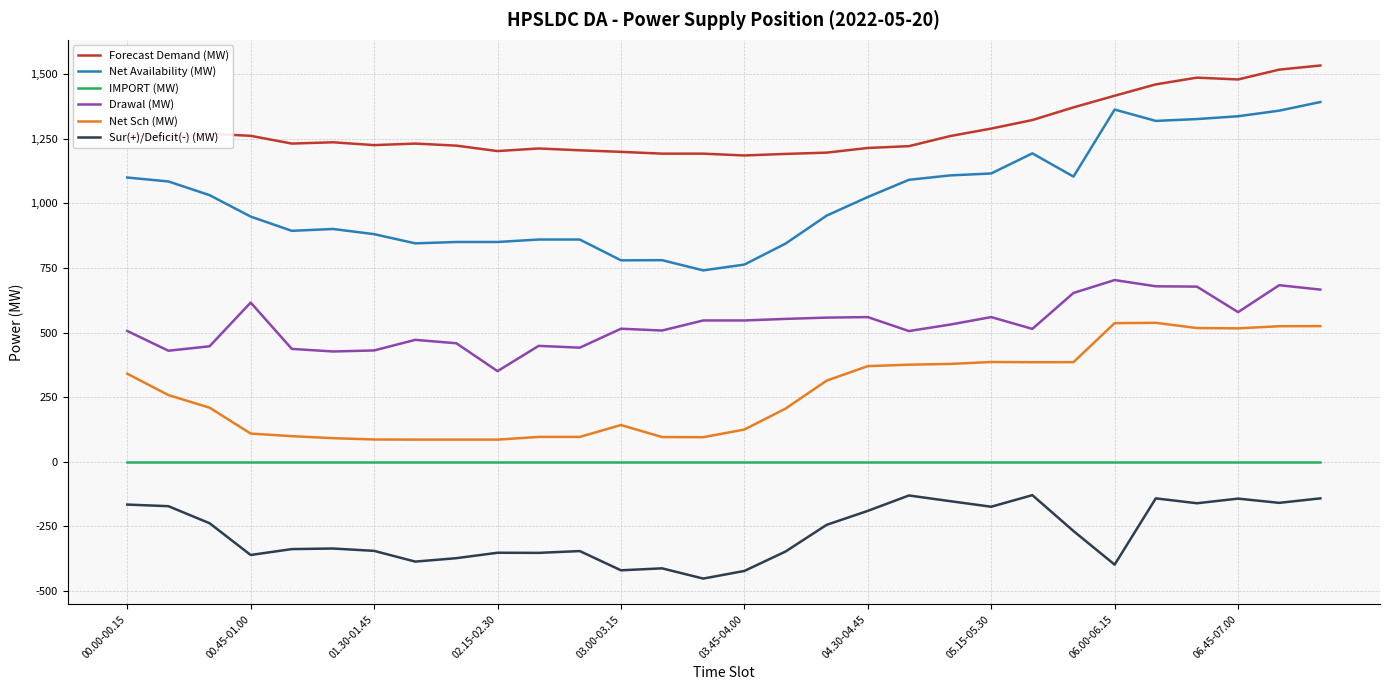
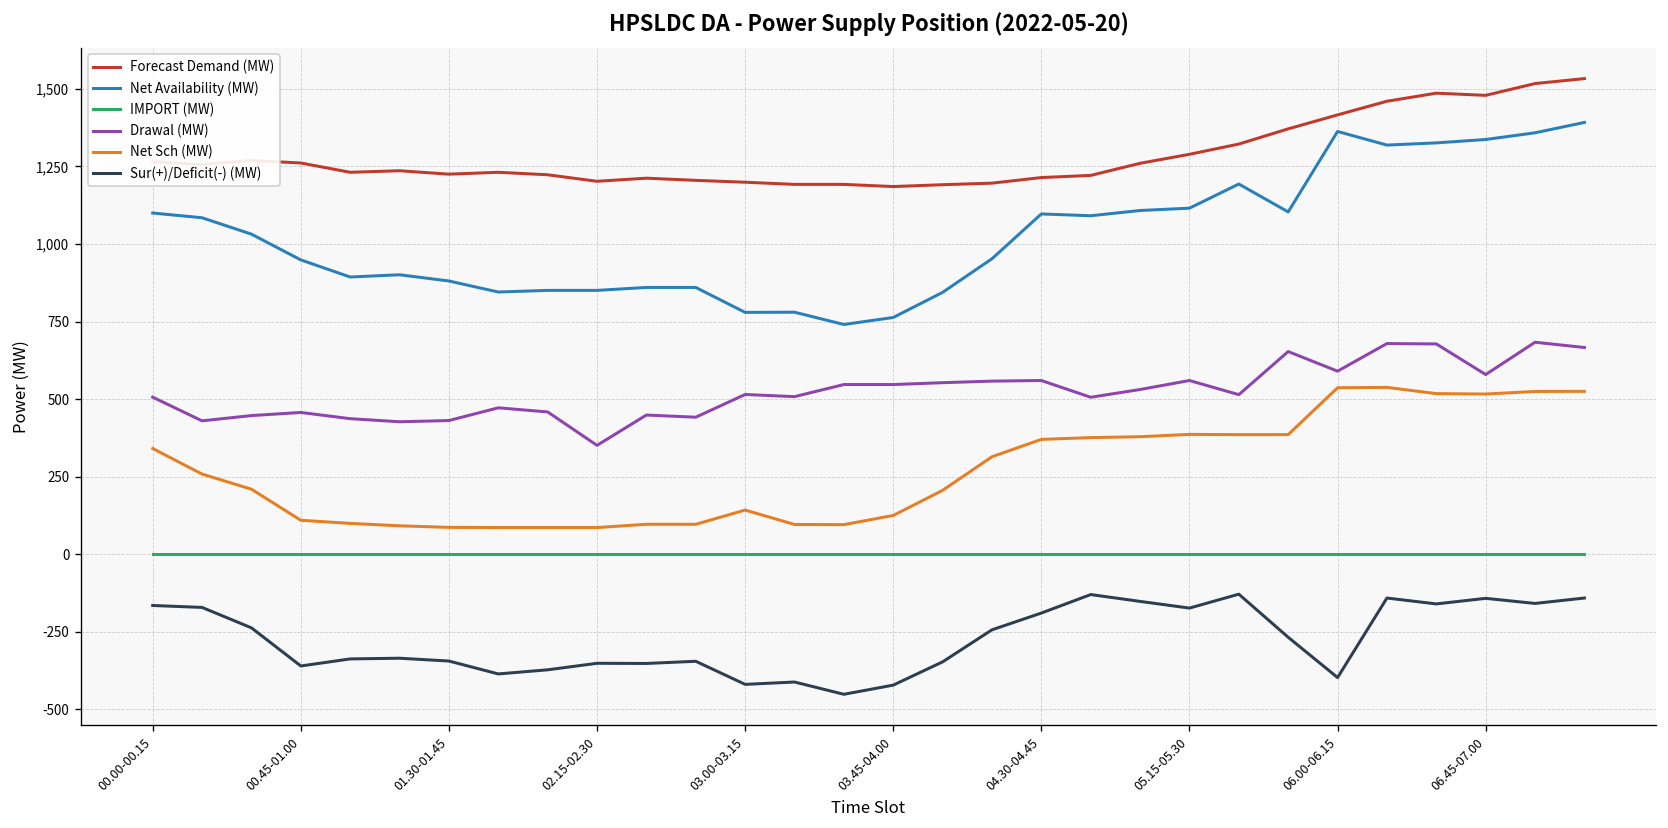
Drawal (MW), 00.45-01.00: 620 -> 460
Net Availability (MW), 04.30-04.45: 1,020 -> 1,100
Drawal (MW), 06.00-06.15: 700 -> 590
